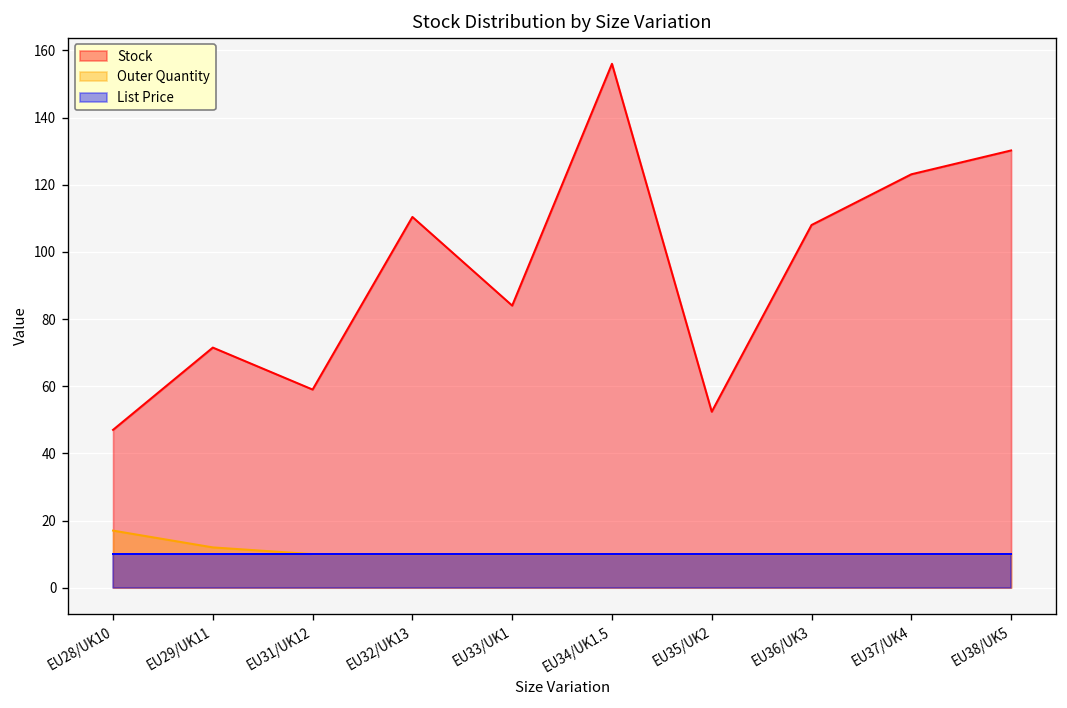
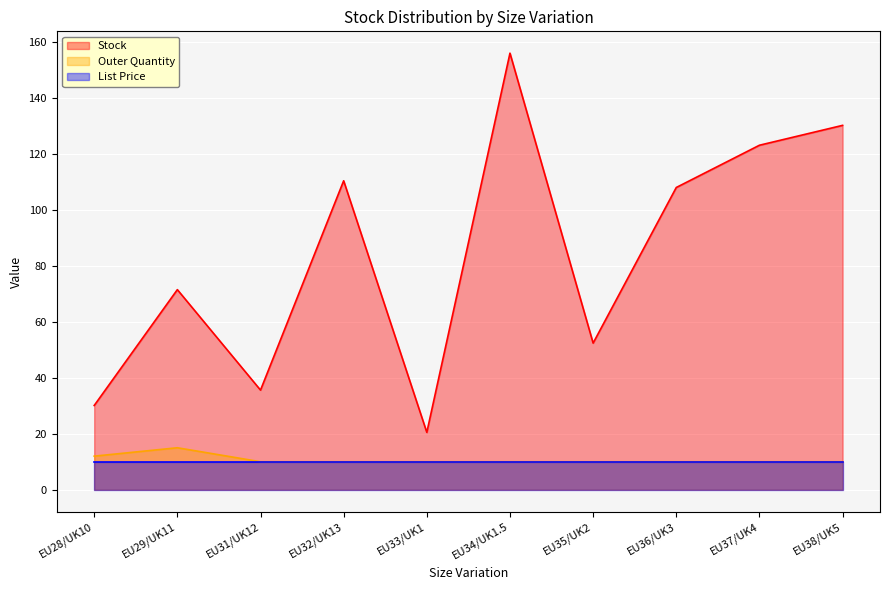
Stock, EU28/UK10: 47 -> 30
Outer Quantity, EU28/UK10: 17 -> 12
Outer Quantity, EU29/UK11: 12 -> 15
Stock, EU31/UK12: 59 -> 36
Stock, EU33/UK1: 84 -> 21
